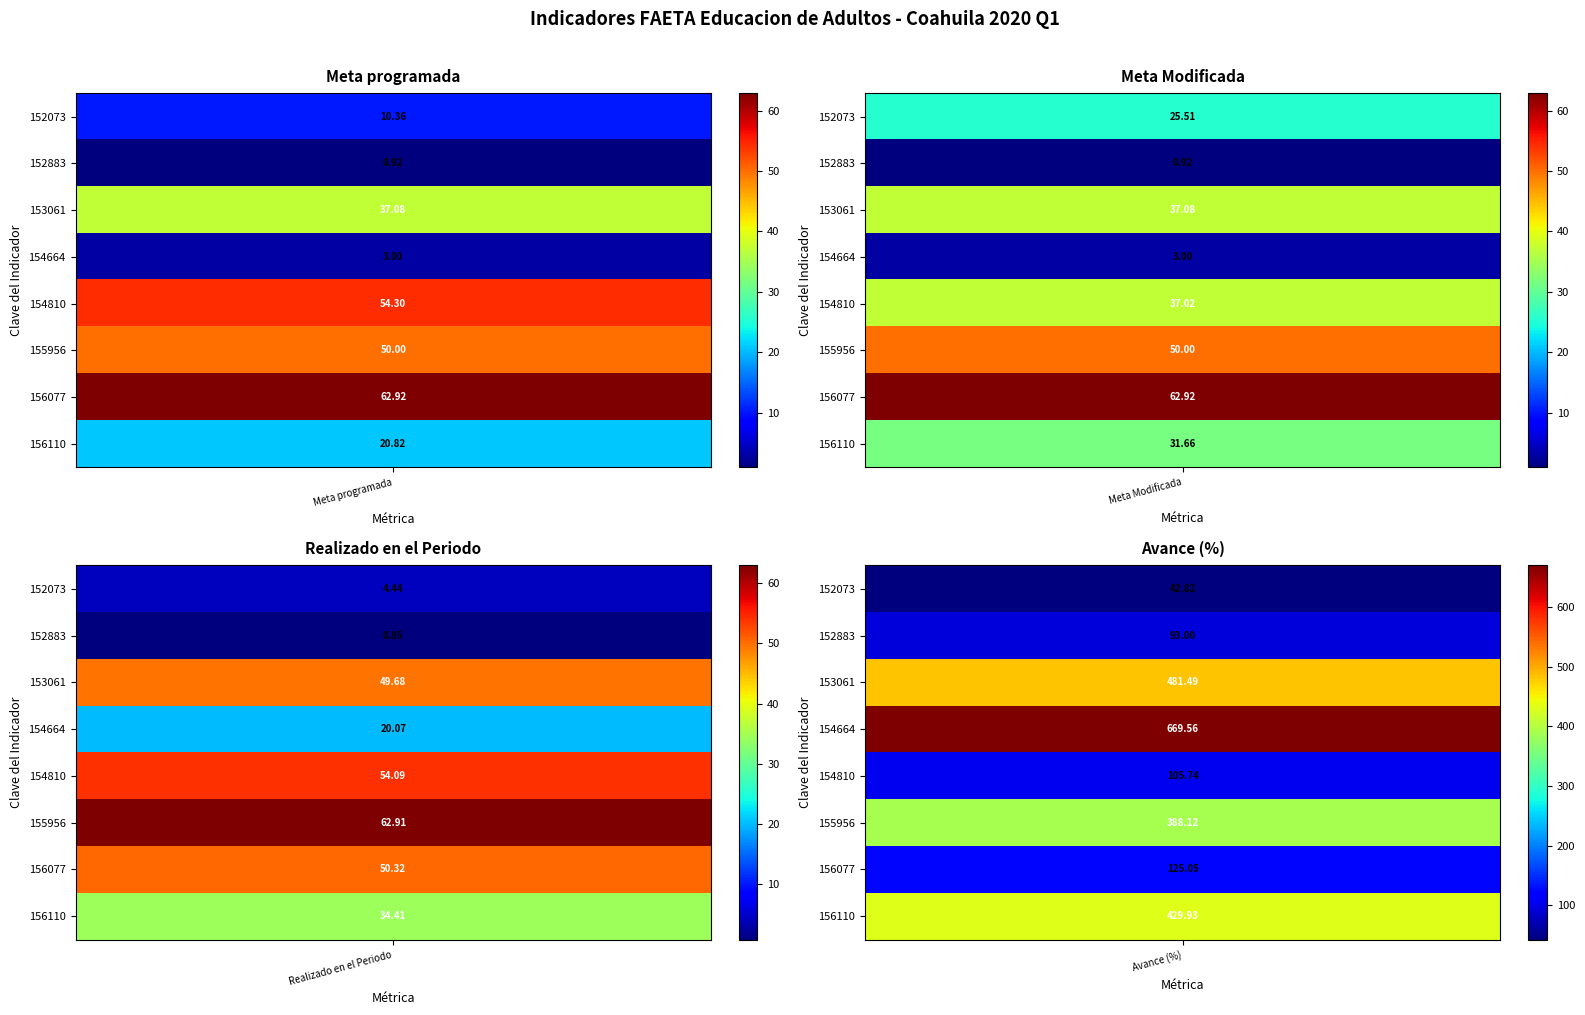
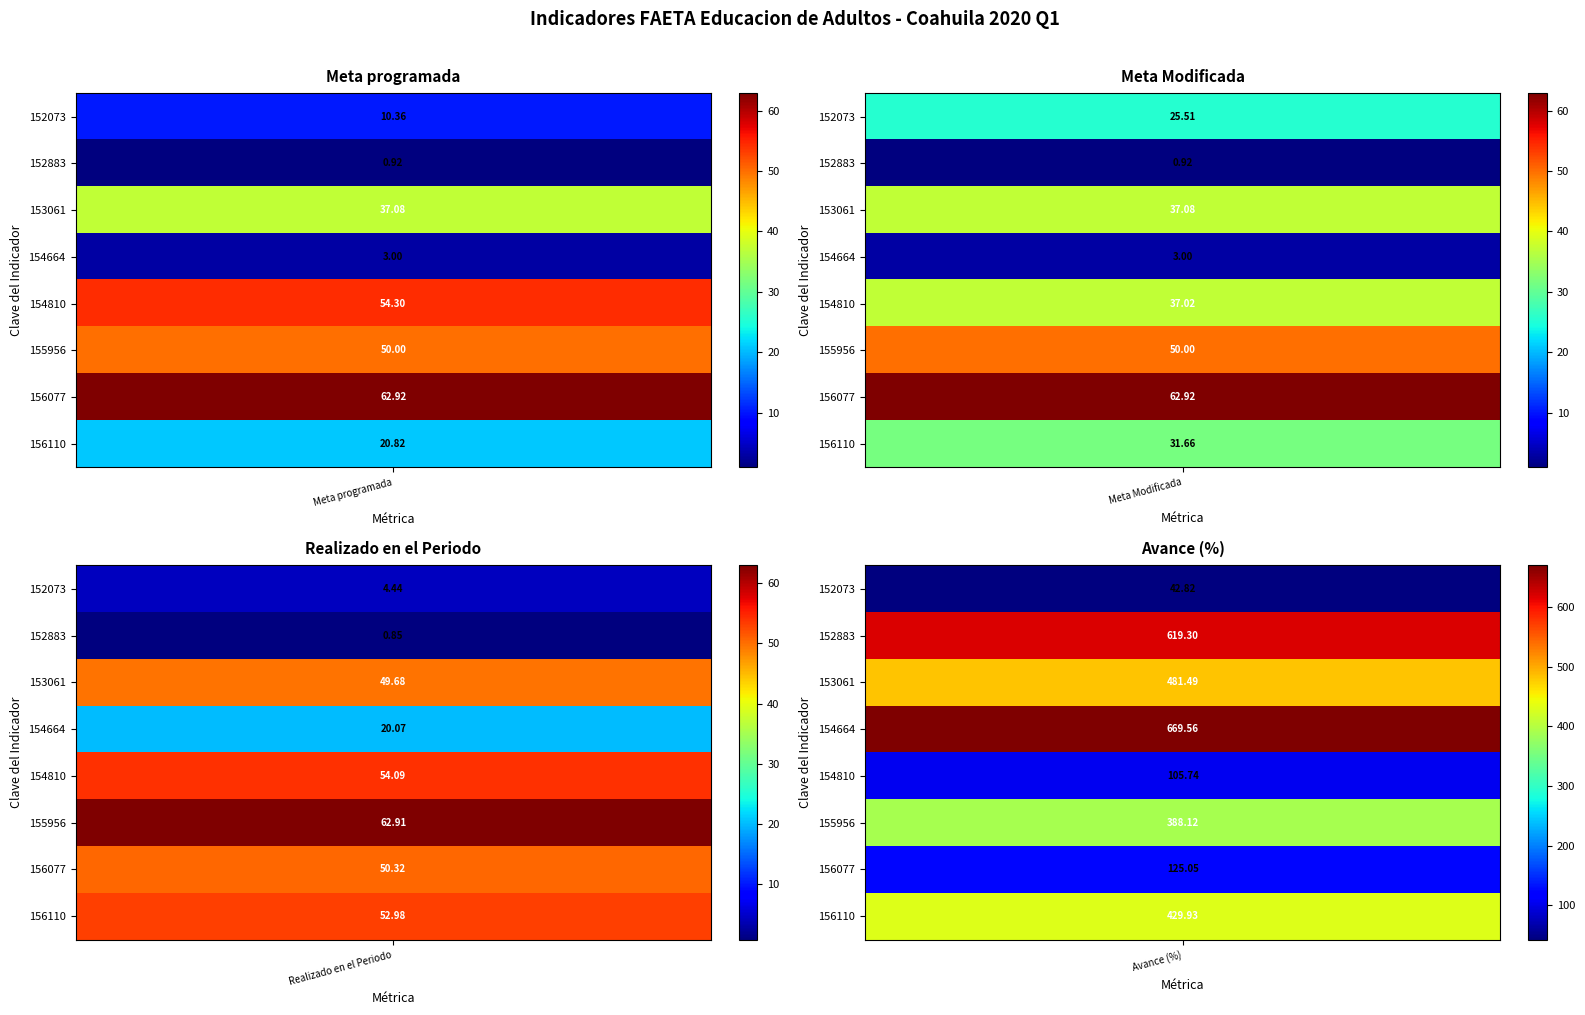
Realizado en el Periodo, 156110, Realizado en el Periodo: 34.41 -> 52.98
Avance (%), 152883, Avance (%): 93.00 -> 619.30
